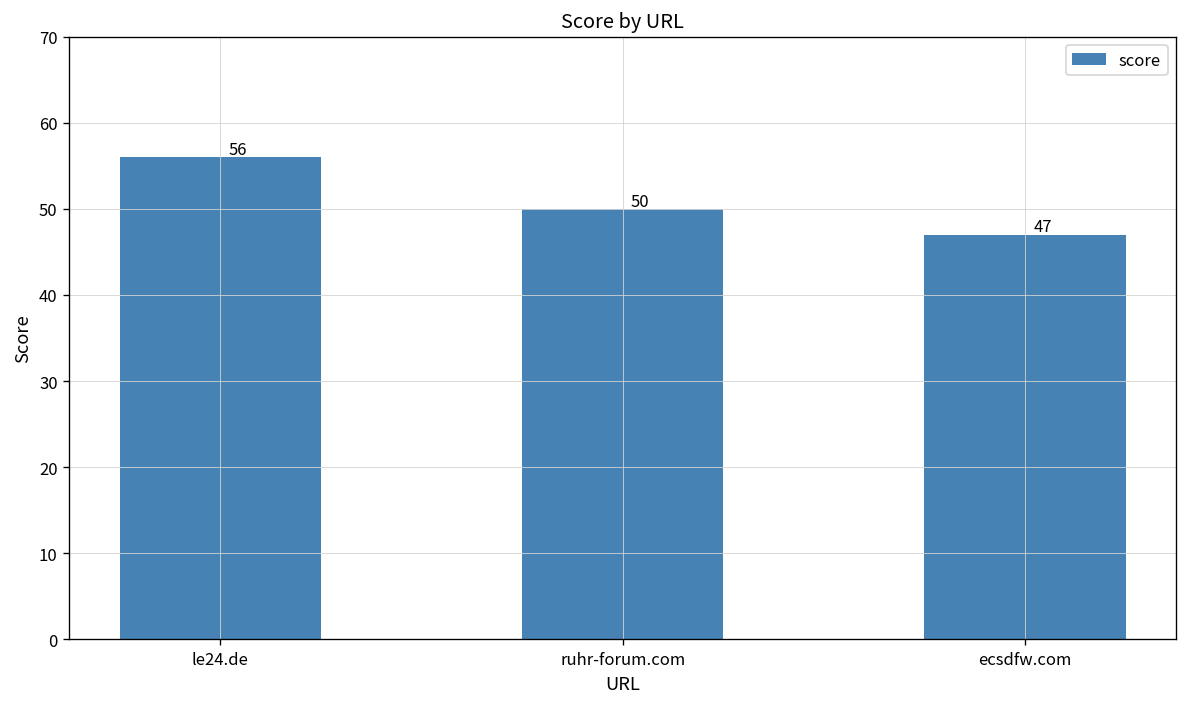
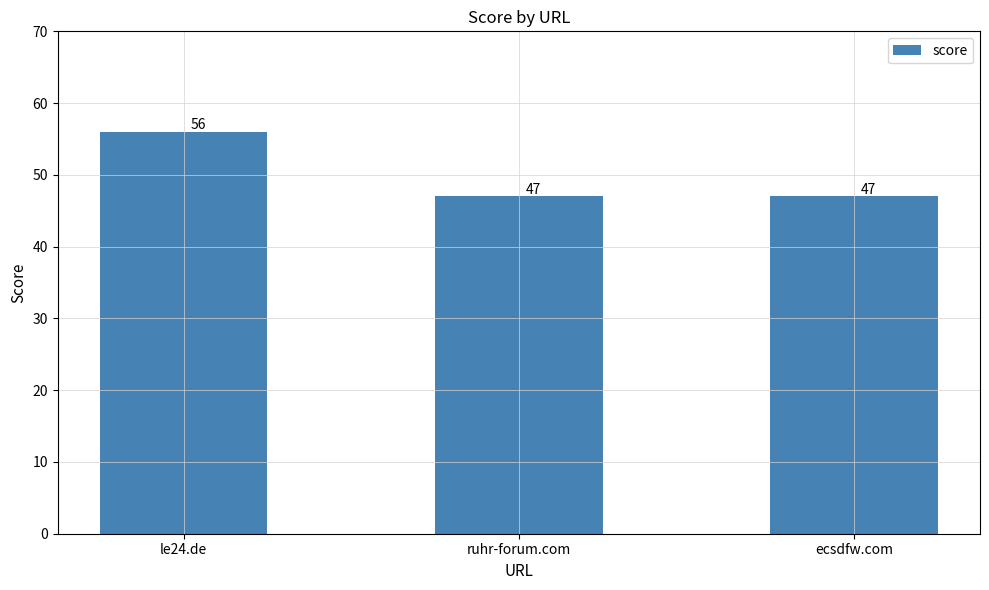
ruhr-forum.com: 50 -> 47
